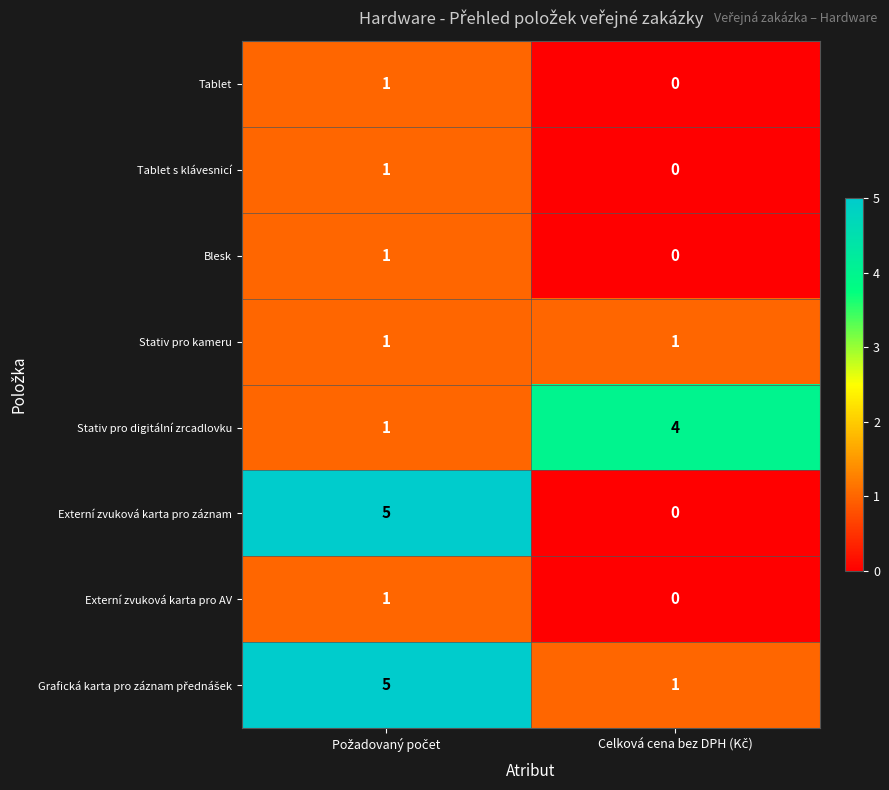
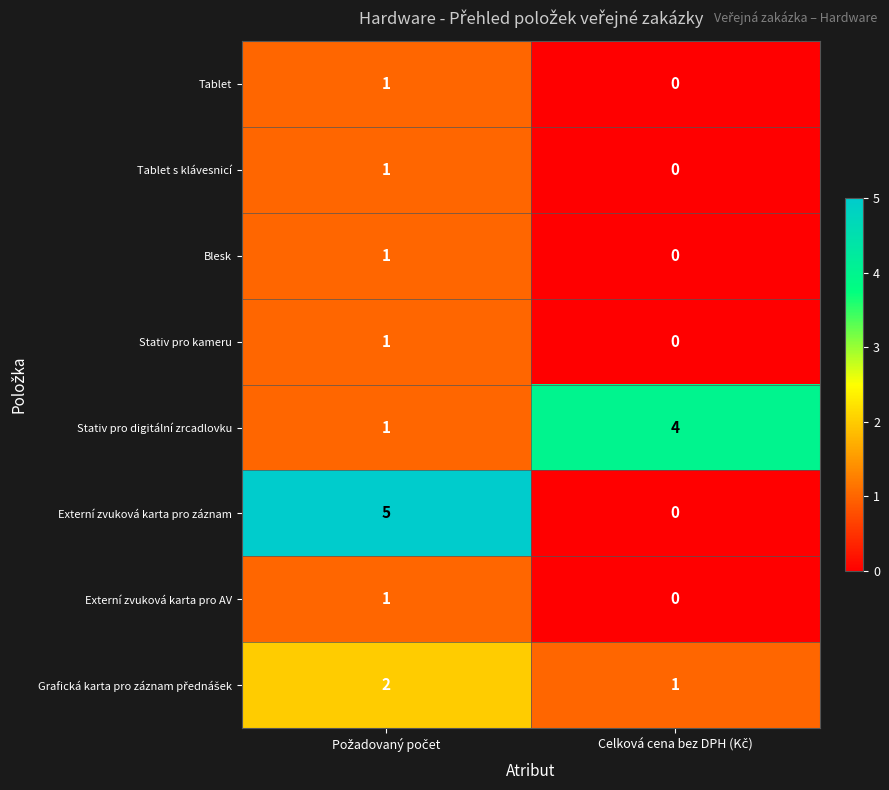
Stativ pro kameru, Celková cena bez DPH (Kč): 1 -> 0
Grafická karta pro záznam přednášek, Požadovaný počet: 5 -> 2
